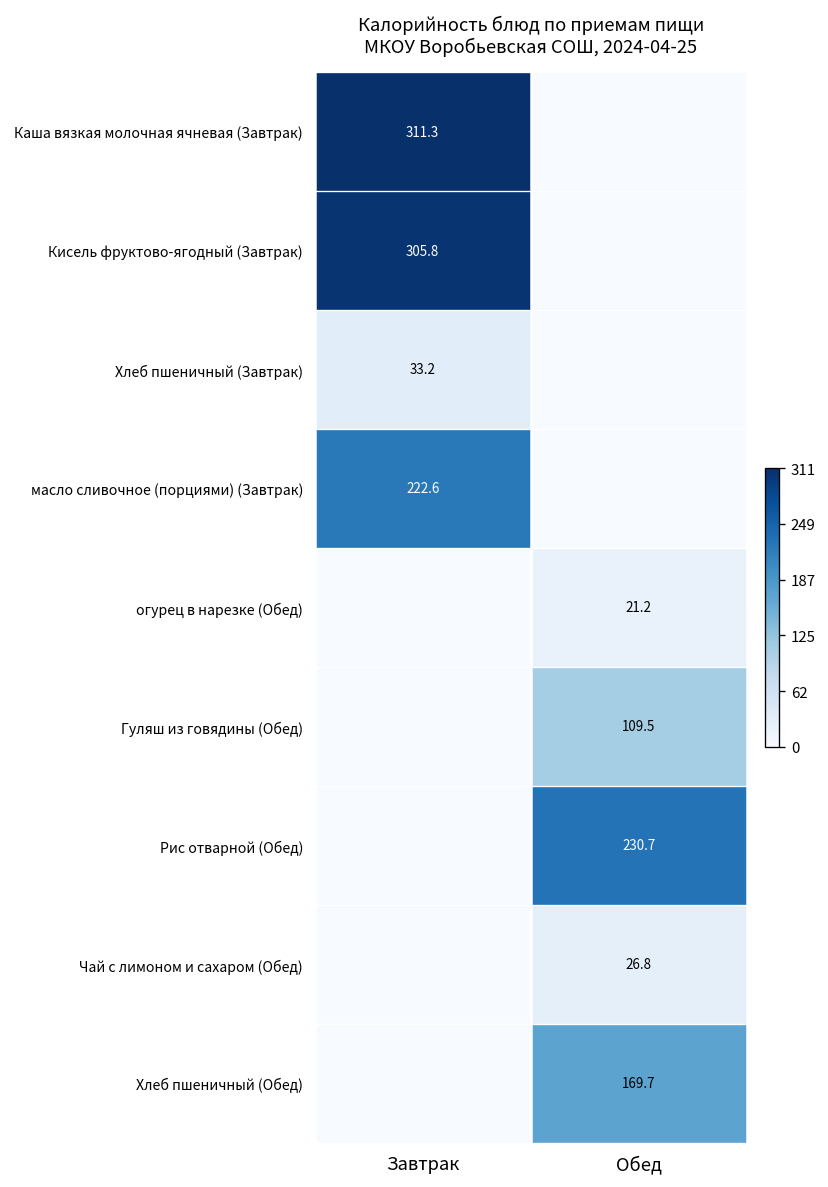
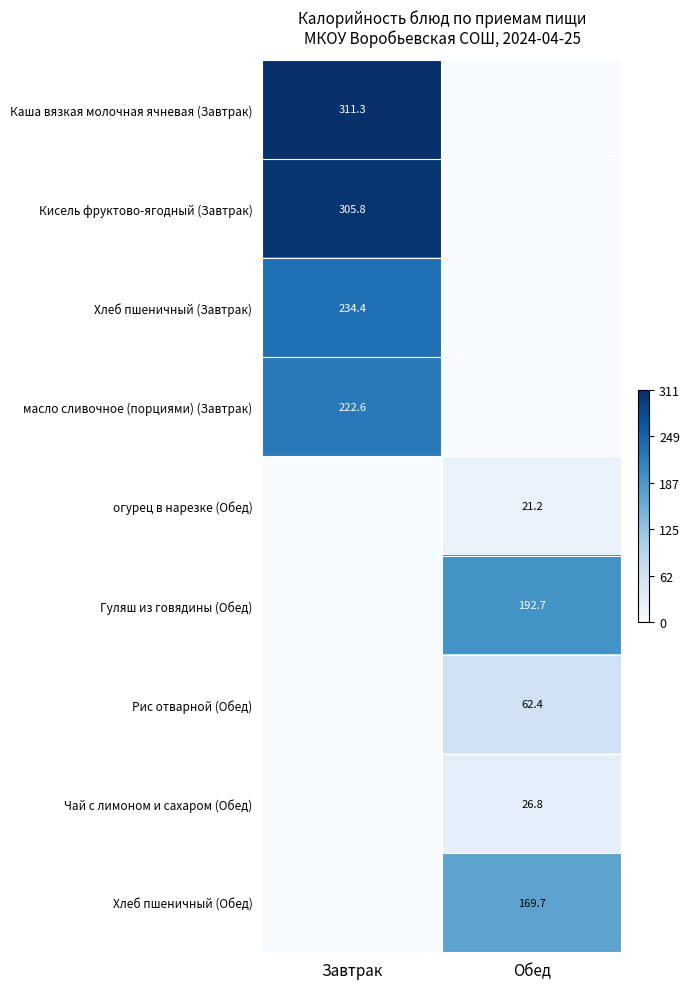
Хлеб пшеничный (Завтрак), Завтрак: 33.2 -> 234.4
Гуляш из говядины (Обед), Обед: 109.5 -> 192.7
Рис отварной (Обед), Обед: 230.7 -> 62.4
